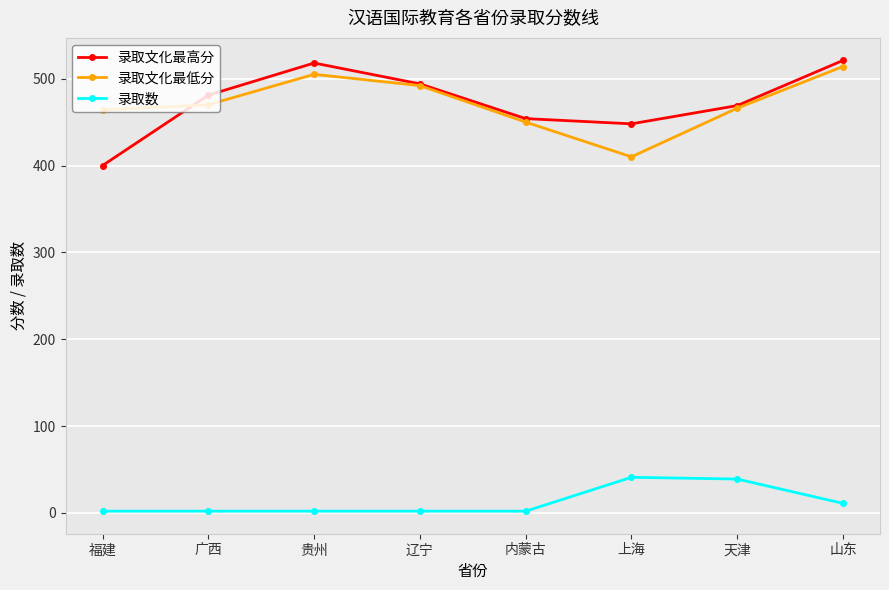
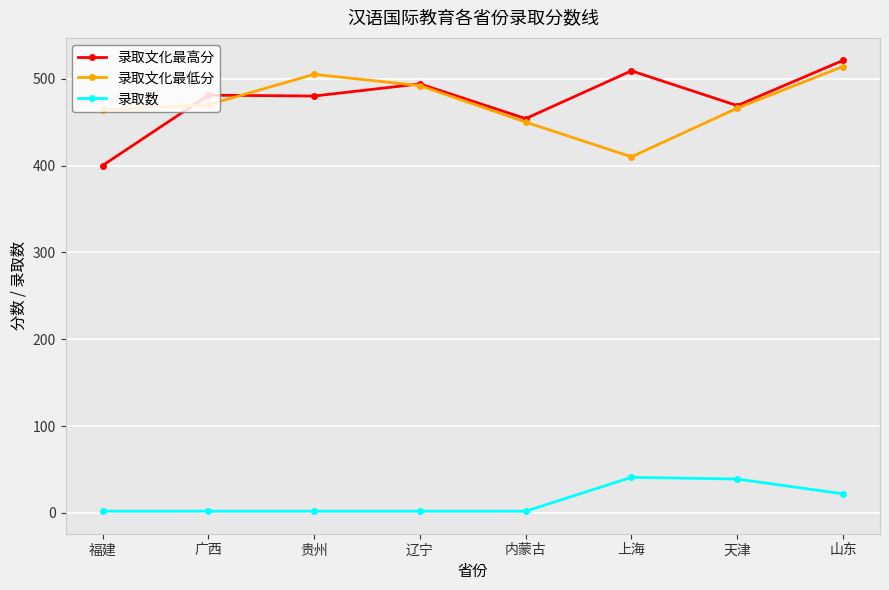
录取文化最高分, 贵州: 520 -> 480
录取文化最高分, 上海: 450 -> 510
录取数, 山东: 10 -> 20
